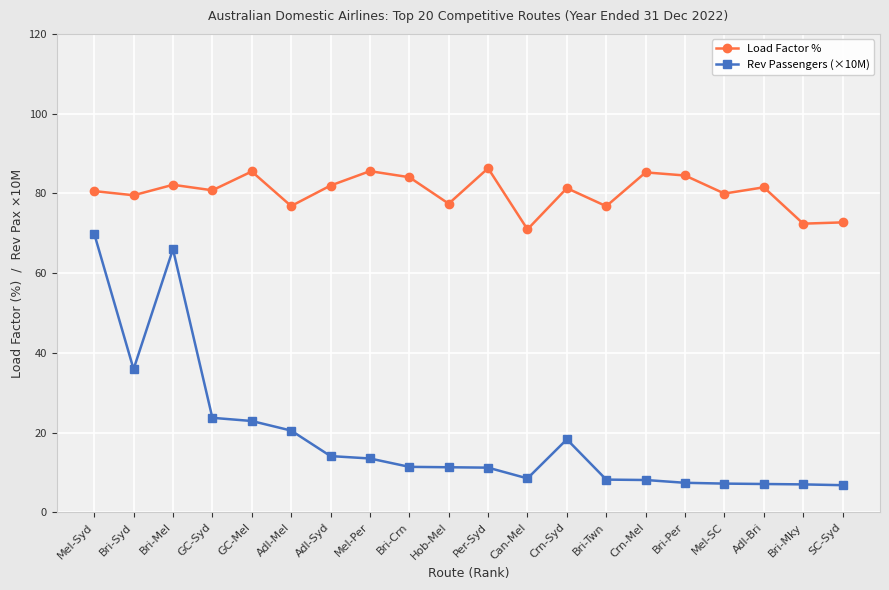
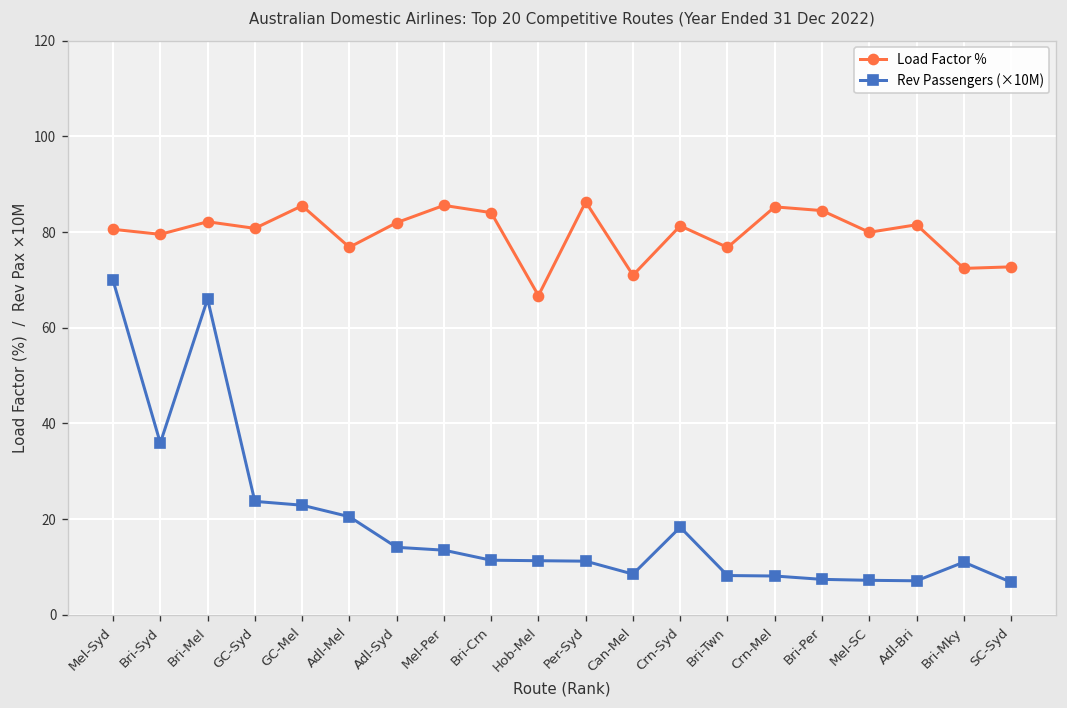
Load Factor %, Hob-Mel: 77 -> 67
Rev Passengers (×10M), Bri-Mky: 7 -> 11
